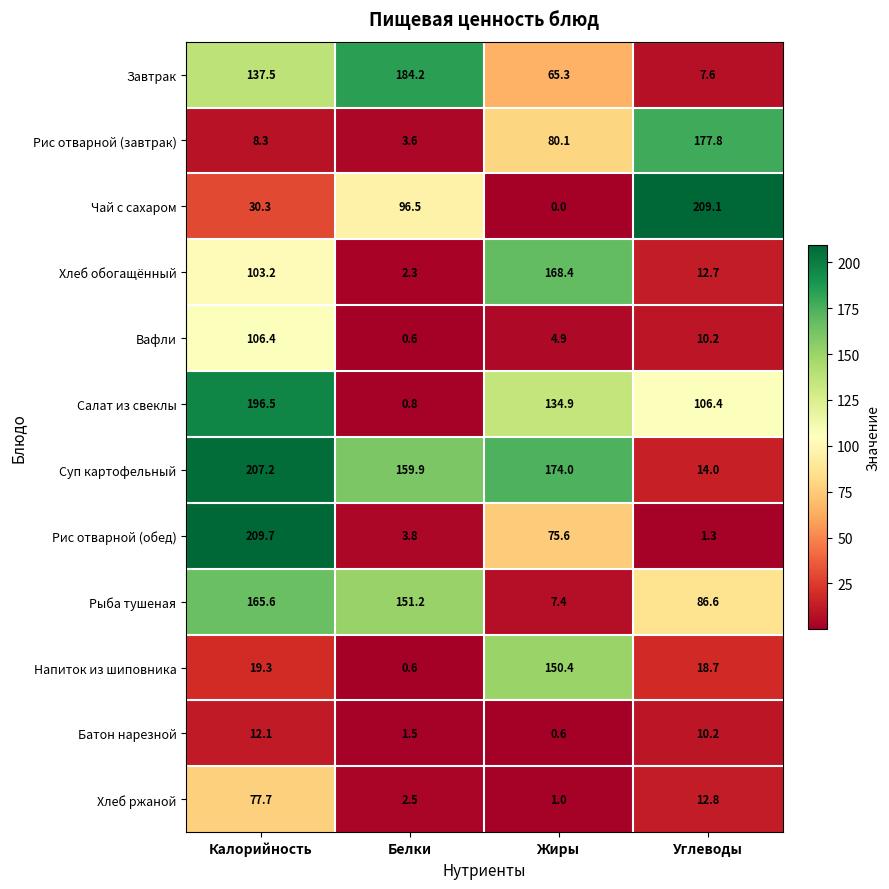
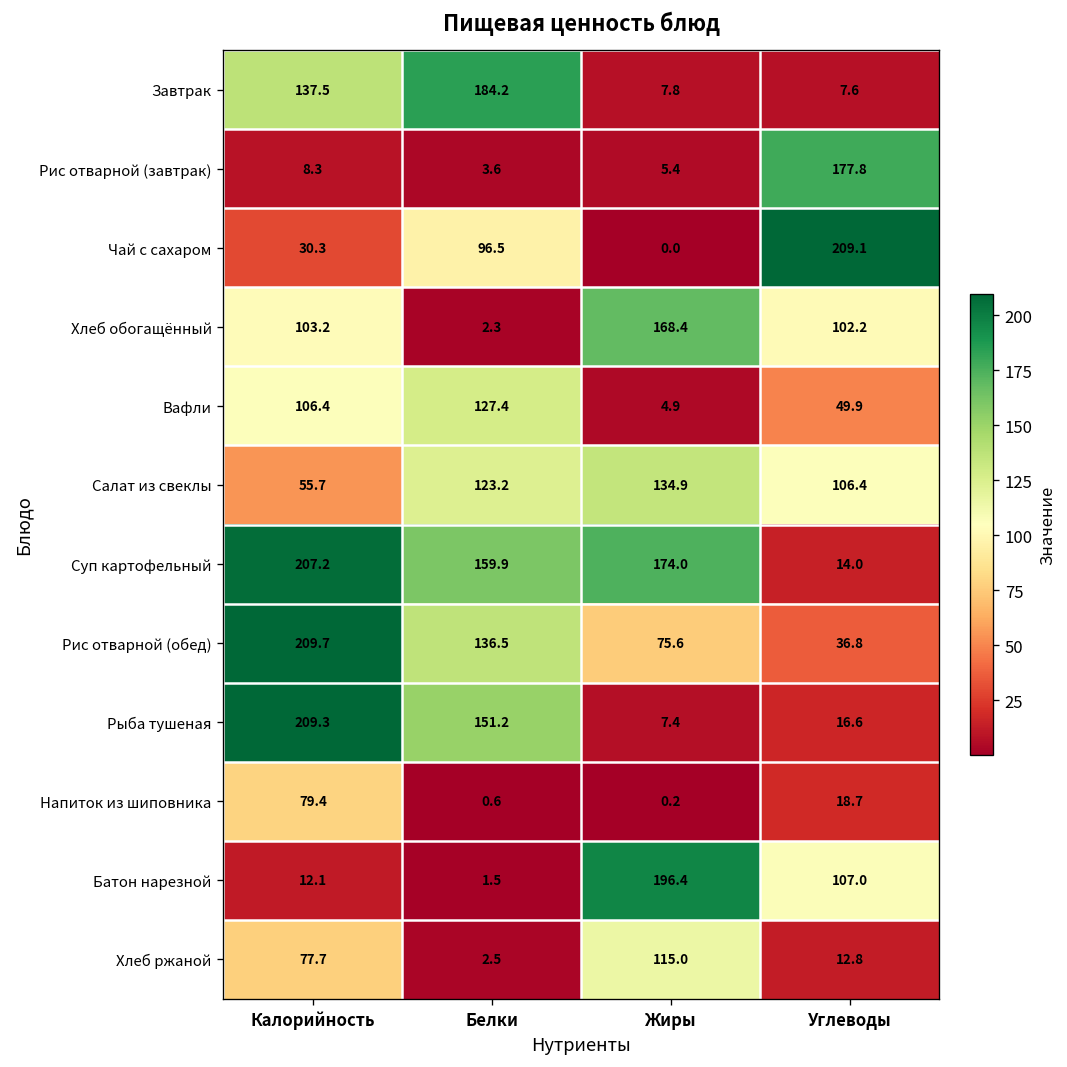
Завтрак, Жиры: 65.3 -> 7.8
Рис отварной (завтрак), Жиры: 80.1 -> 5.4
Хлеб обогащённый, Углеводы: 12.7 -> 102.2
Вафли, Белки: 0.6 -> 127.4
Вафли, Углеводы: 10.2 -> 49.9
Салат из свеклы, Калорийность: 196.5 -> 55.7
Салат из свеклы, Белки: 0.8 -> 123.2
Рис отварной (обед), Белки: 3.8 -> 136.5
Рис отварной (обед), Углеводы: 1.3 -> 36.8
Рыба тушеная, Калорийность: 165.6 -> 209.3
Рыба тушеная, Углеводы: 86.6 -> 16.6
Напиток из шиповника, Калорийность: 19.3 -> 79.4
Напиток из шиповника, Жиры: 150.4 -> 0.2
Батон нарезной, Жиры: 0.6 -> 196.4
Батон нарезной, Углеводы: 10.2 -> 107.0
Хлеб ржаной, Жиры: 1.0 -> 115.0
